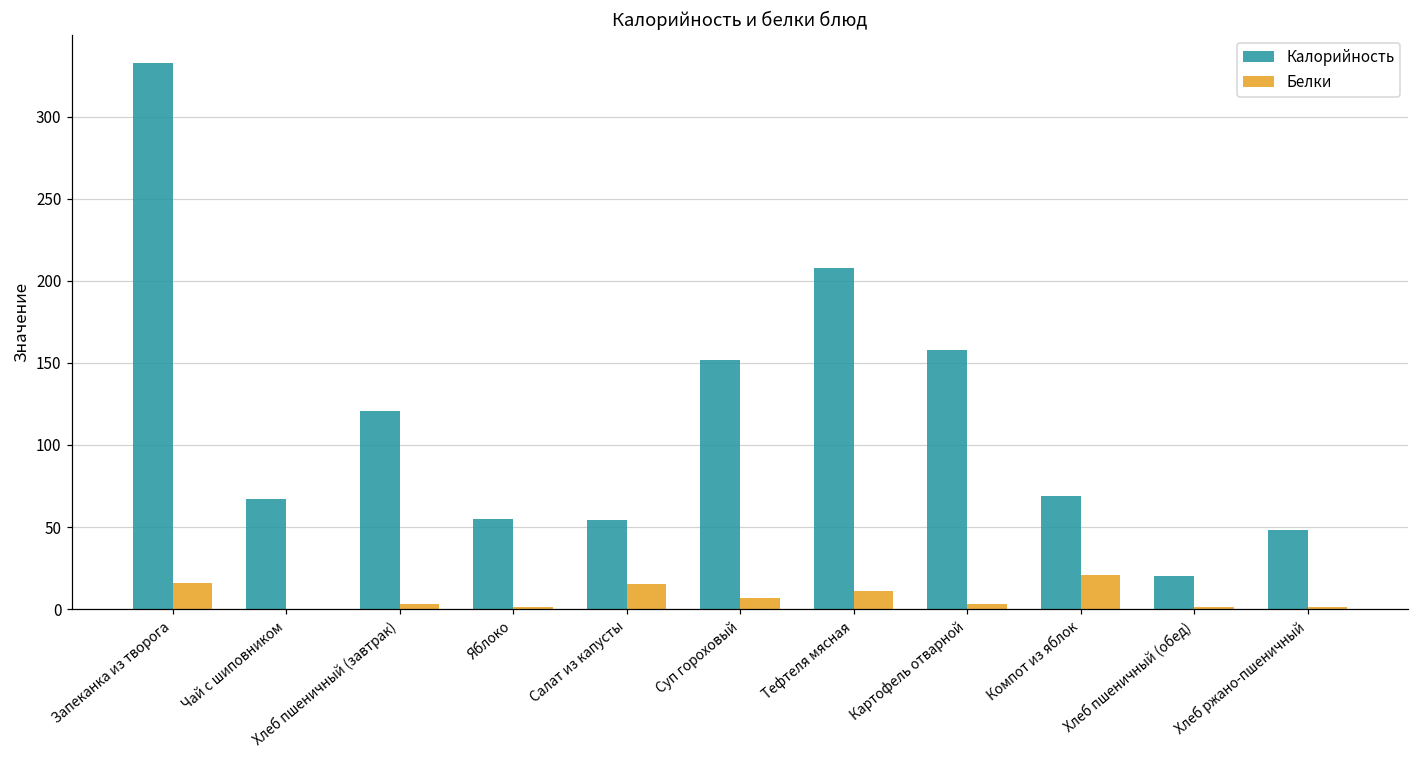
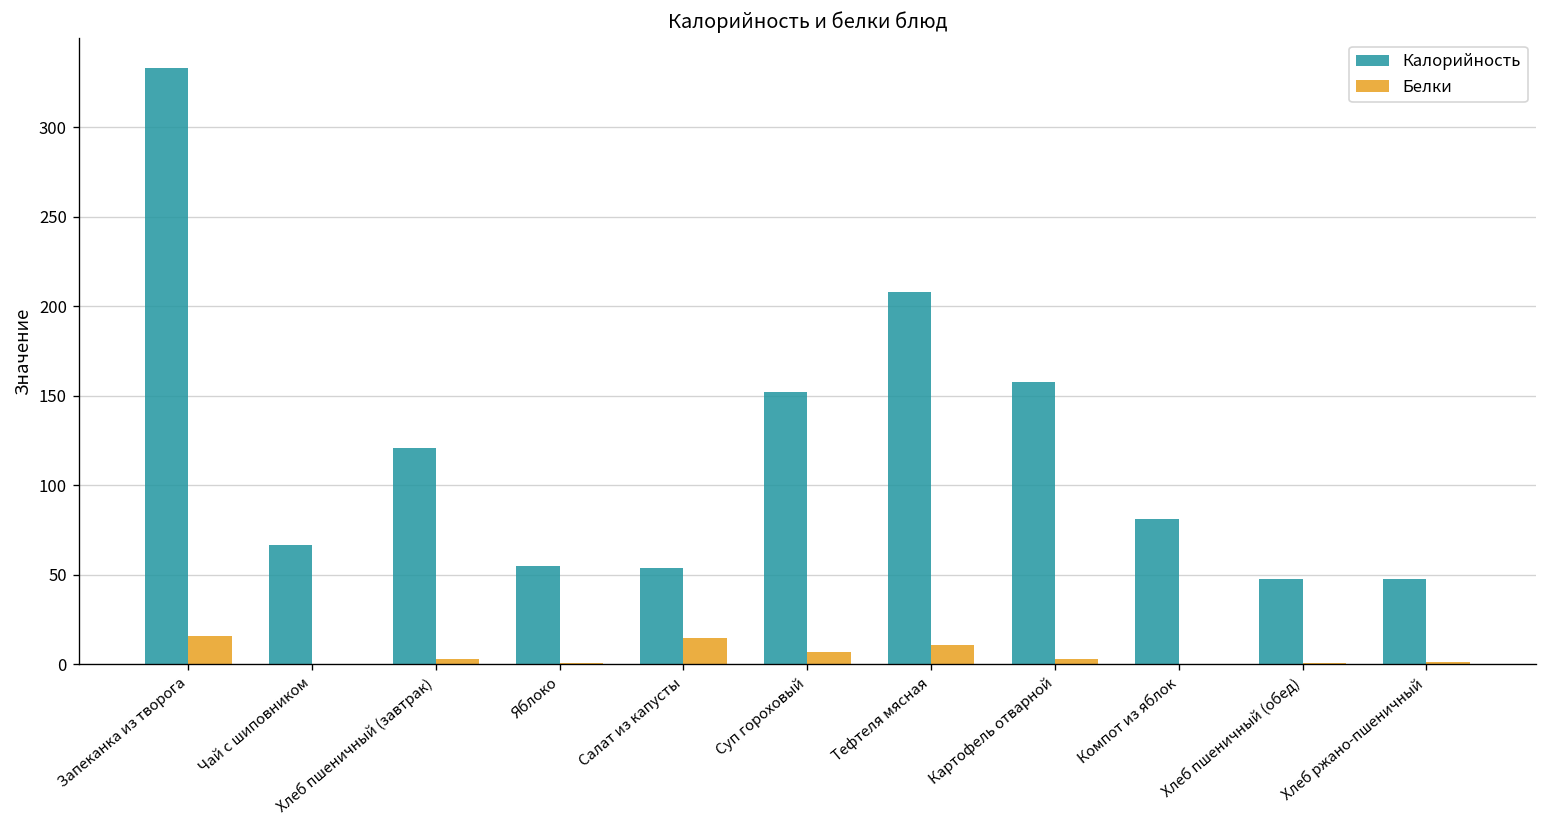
Калорийность, Компот из яблок: 69 -> 81
Белки, Компот из яблок: 21 -> 0
Калорийность, Хлеб пшеничный (обед): 20 -> 48
